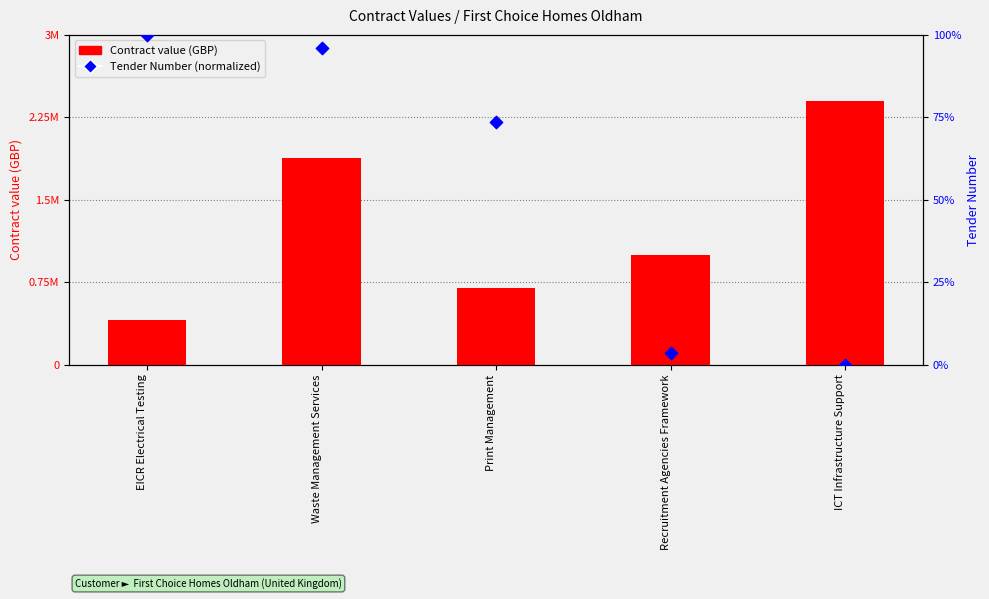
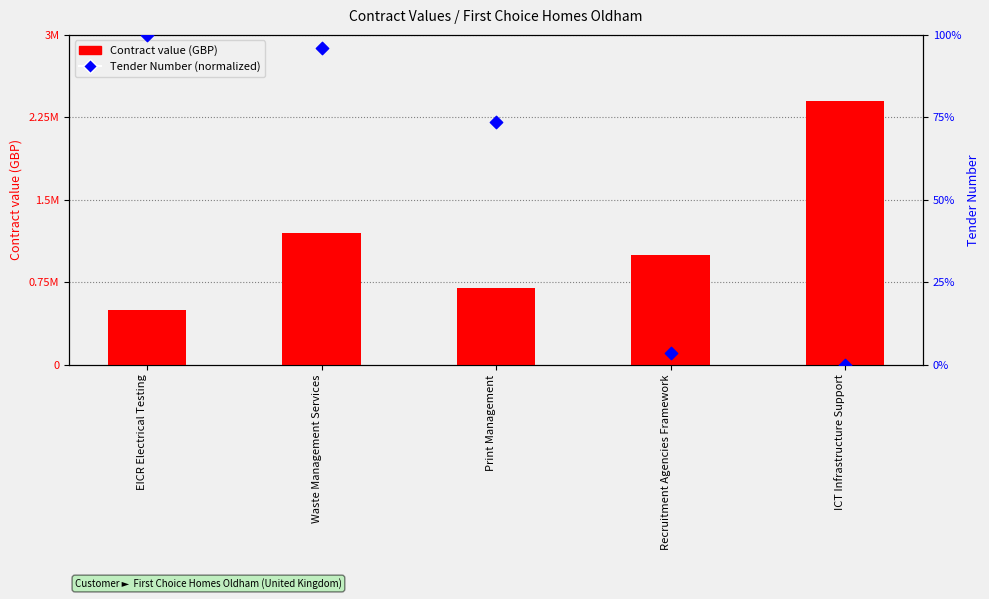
Contract value (GBP), EICR Electrical Testing: 410000 -> 500000
Contract value (GBP), Waste Management Services: 1880000 -> 1200000
